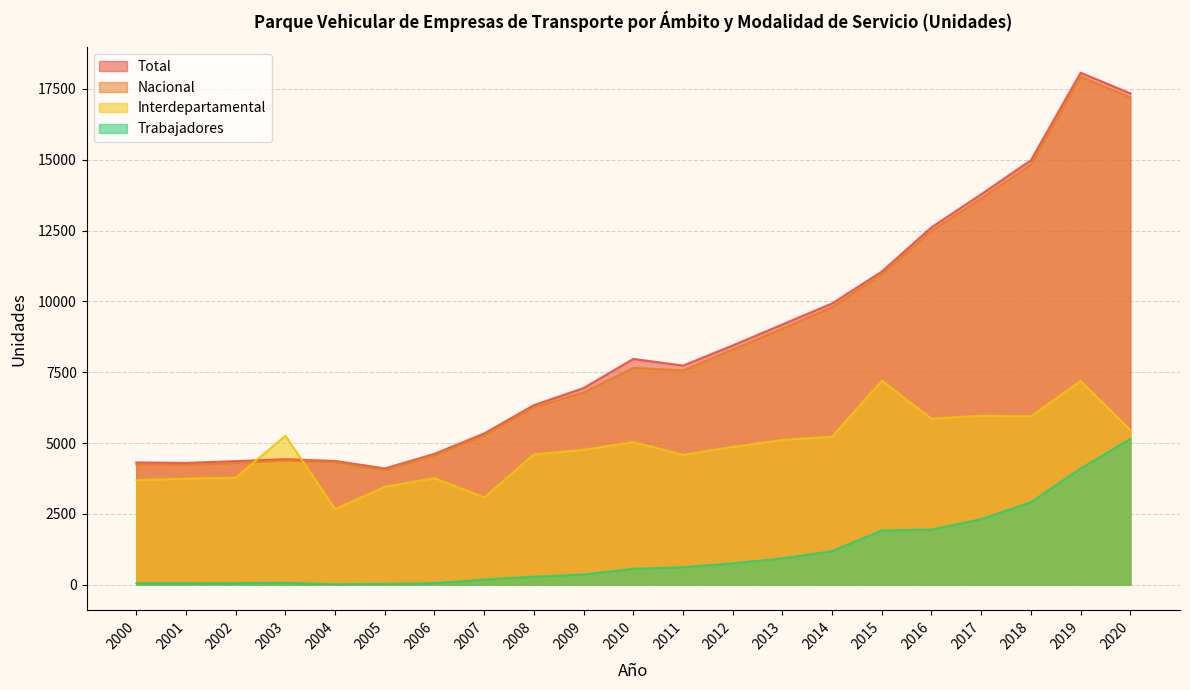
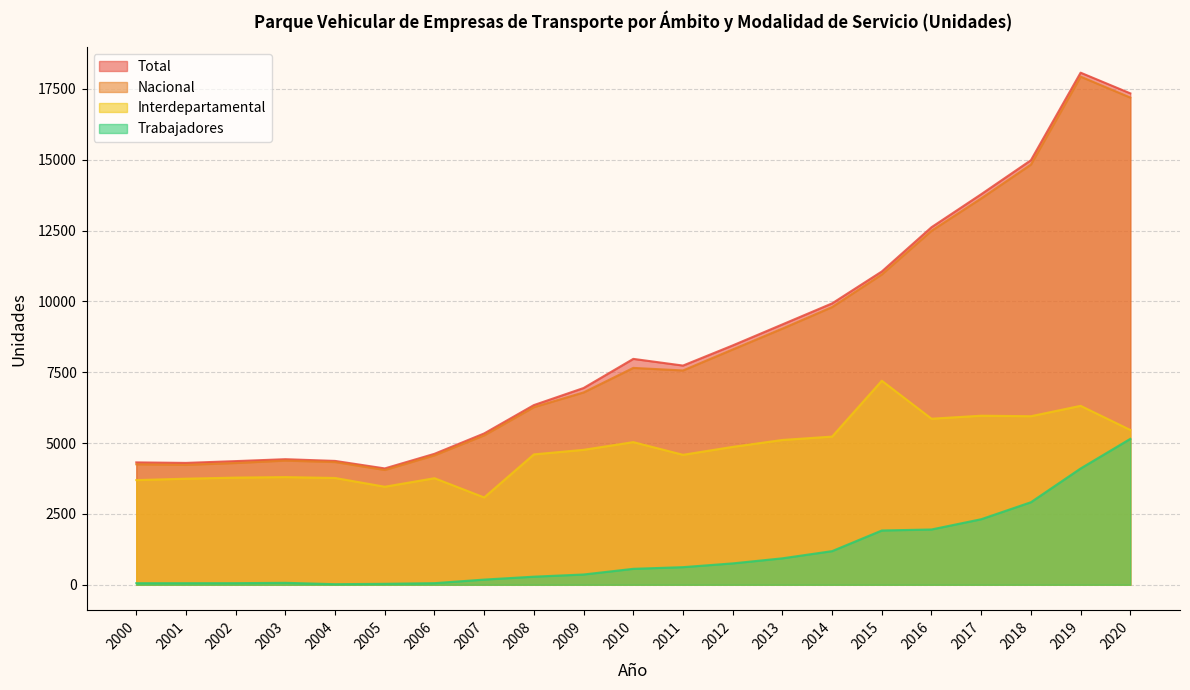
Interdepartamental, 2003: 5300 -> 3800
Interdepartamental, 2004: 2700 -> 3800
Interdepartamental, 2019: 7200 -> 6300
